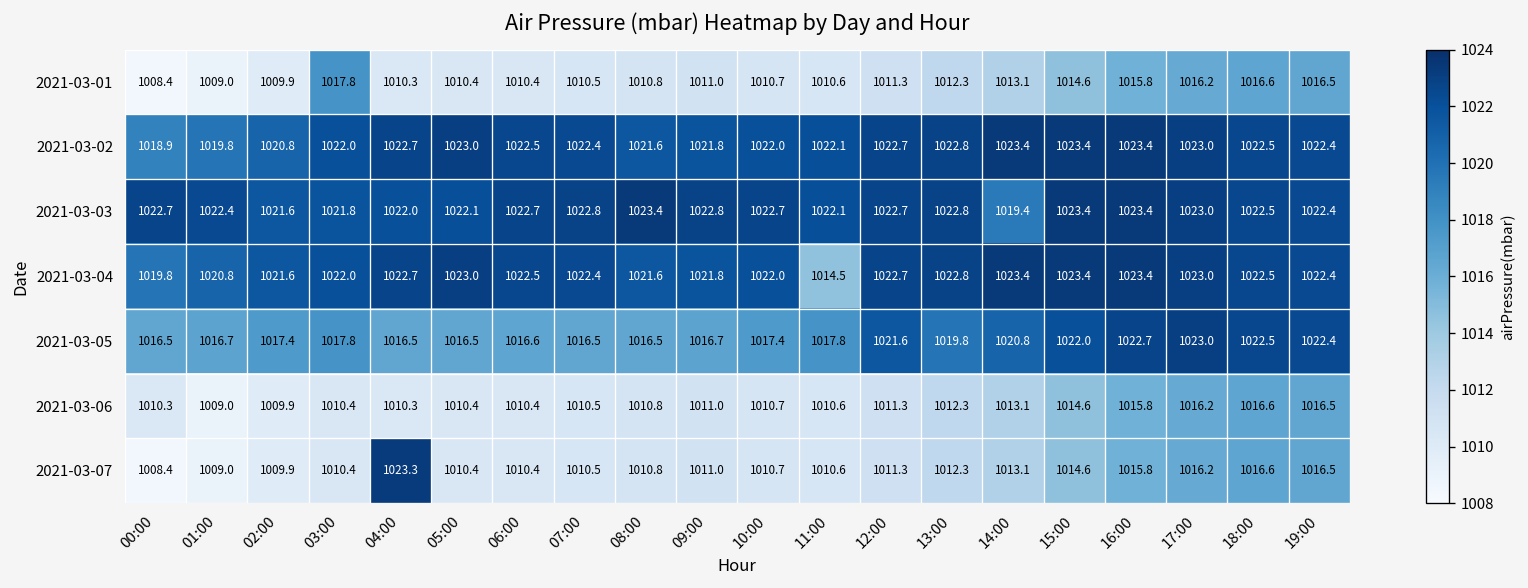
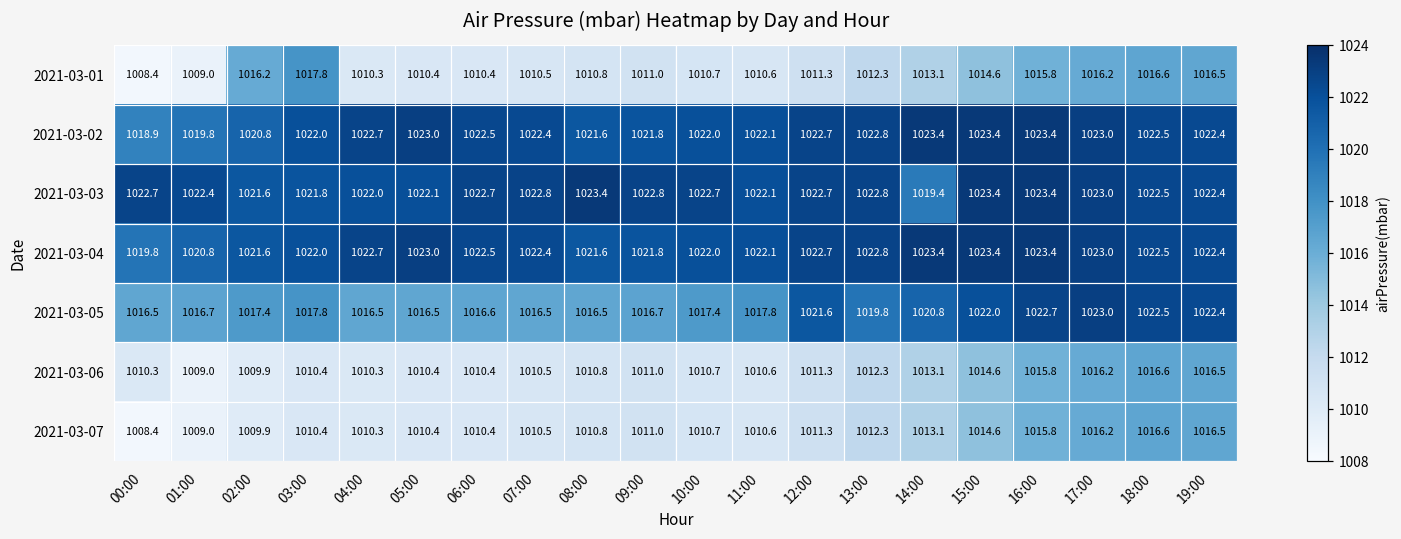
2021-03-01, 02:00: 1009.9 -> 1016.2
2021-03-04, 11:00: 1014.5 -> 1022.1
2021-03-07, 04:00: 1023.3 -> 1010.3
